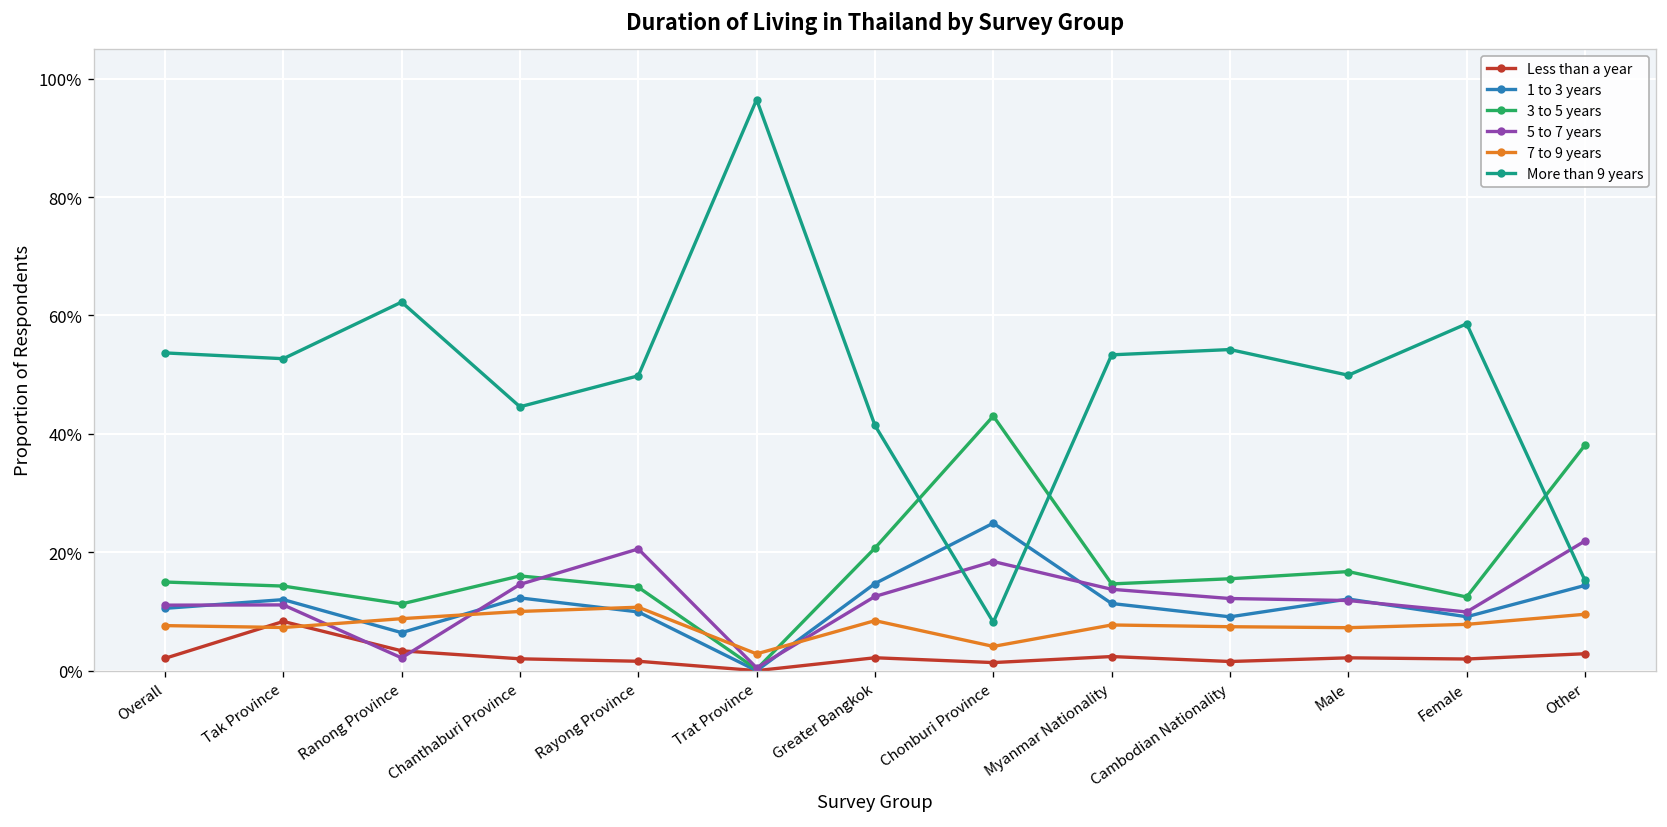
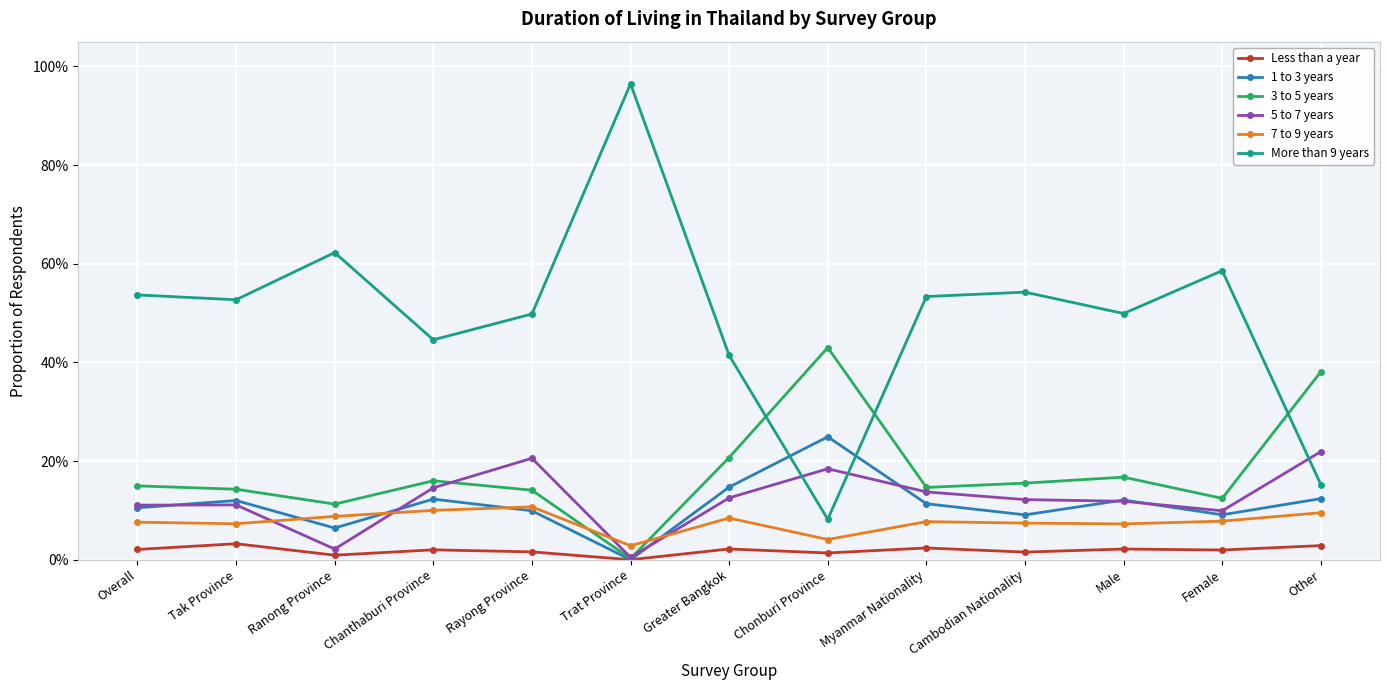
Less than a year, Tak Province: 8% -> 3%
Less than a year, Ranong Province: 3% -> 1%
1 to 3 years, Other: 14% -> 12%
